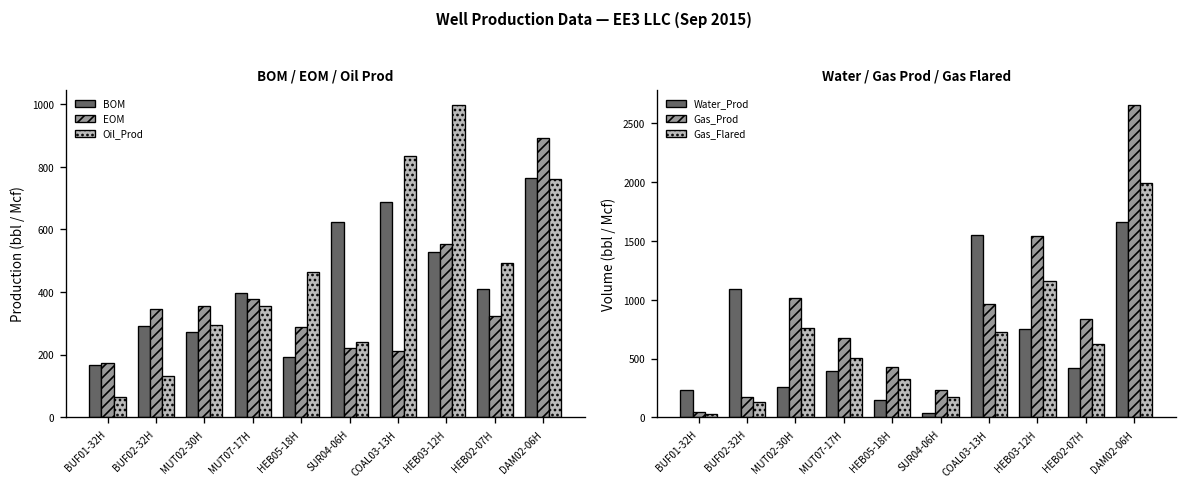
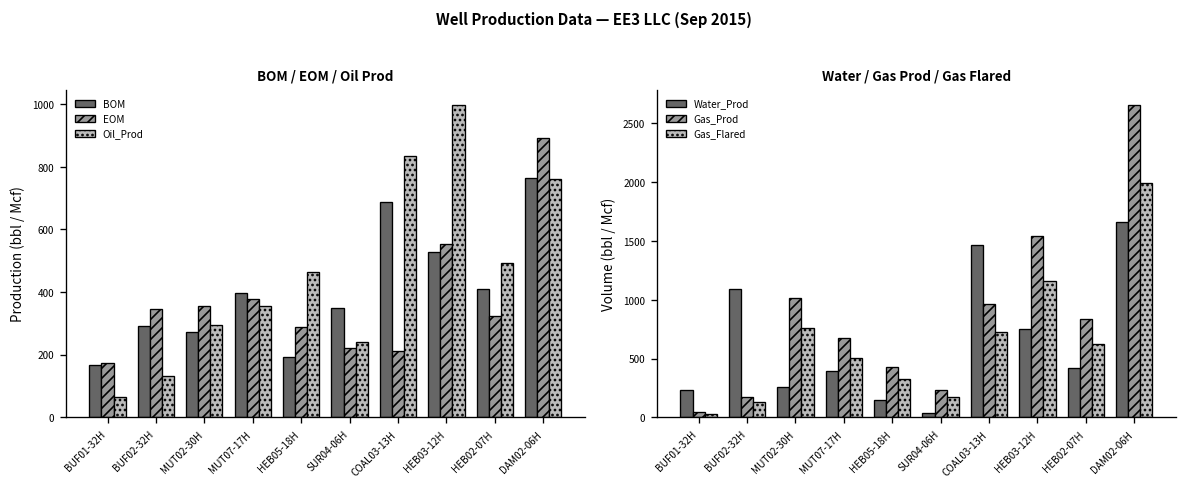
BOM / EOM / Oil Prod, BOM, SUR04-06H: 620 -> 350
Water / Gas Prod / Gas Flared, Water_Prod, COAL03-13H: 1550 -> 1470
